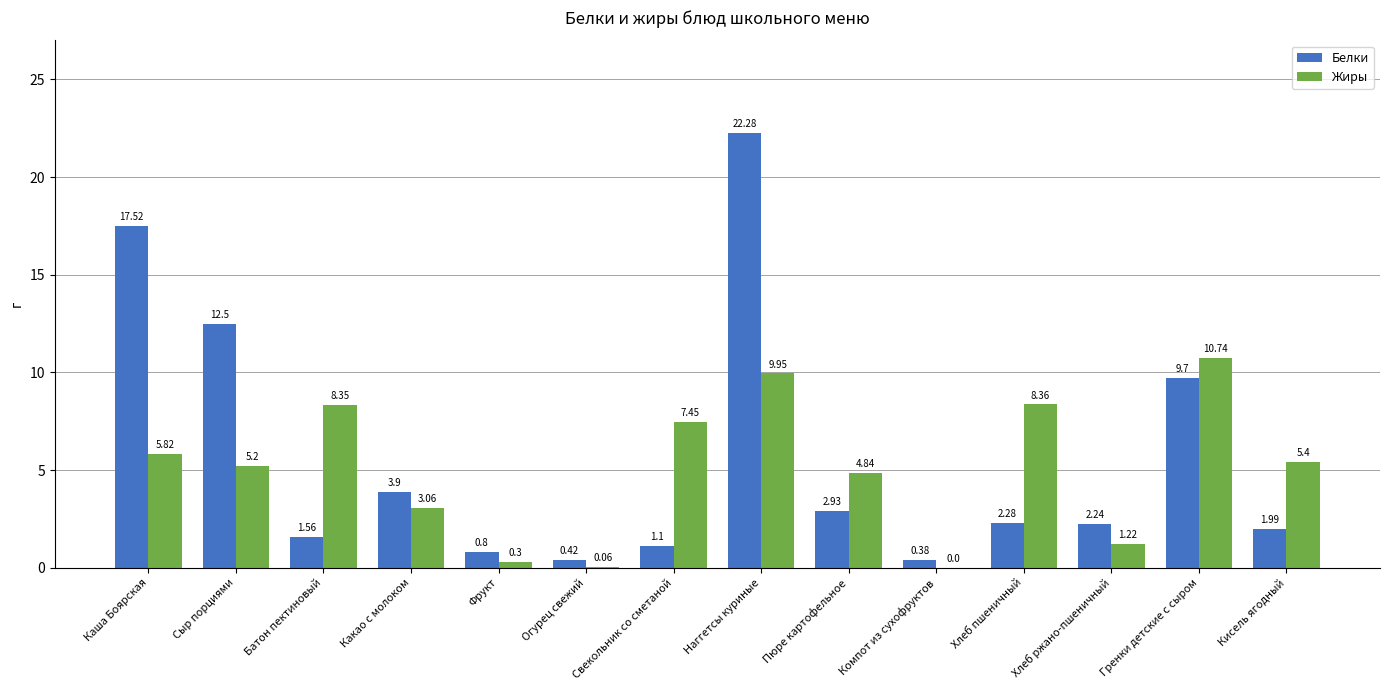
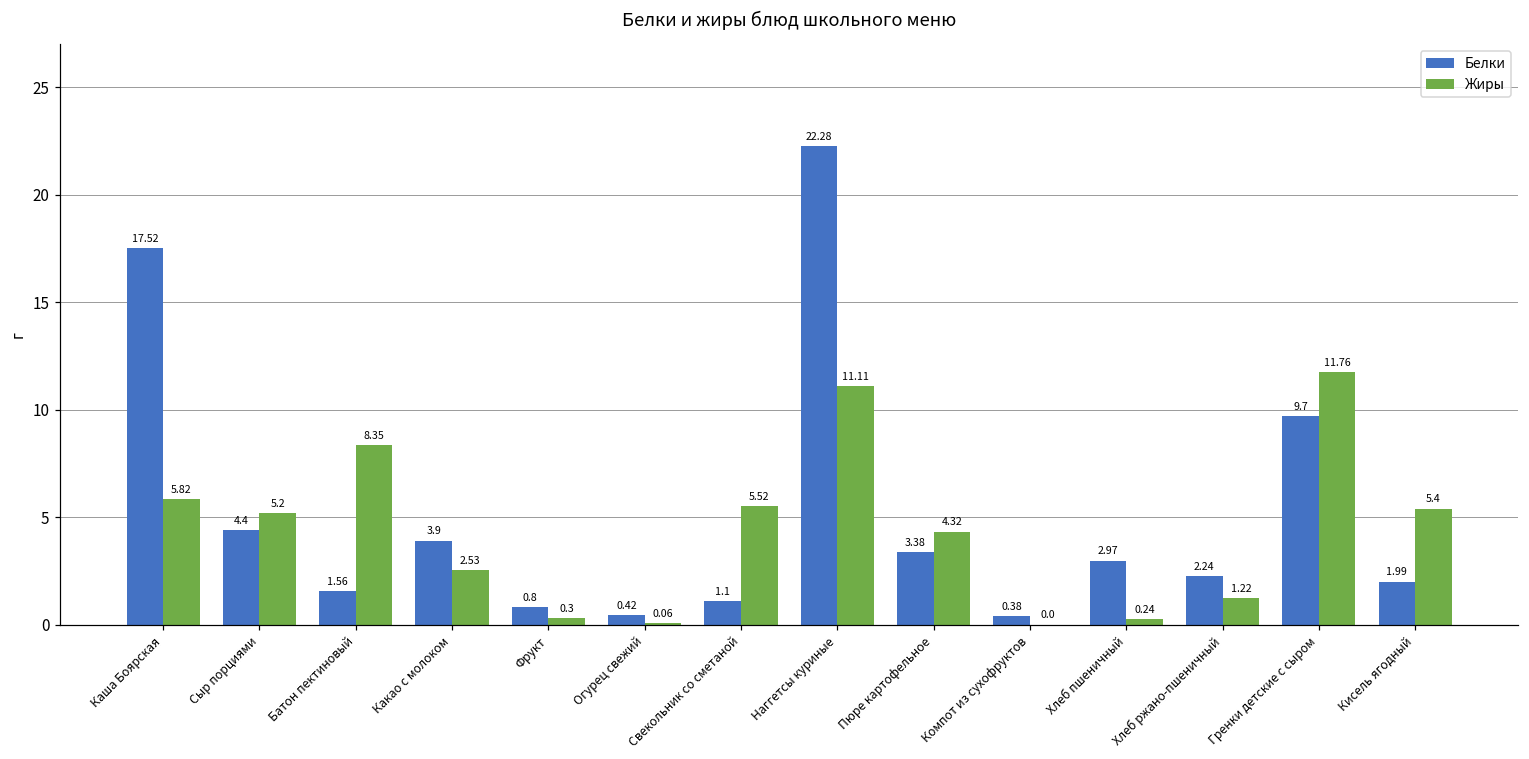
Белки, Сыр порциями: 12.5 -> 4.4
Жиры, Какао с молоком: 3.06 -> 2.53
Жиры, Свекольник со сметаной: 7.45 -> 5.52
Жиры, Наггетсы куриные: 9.95 -> 11.11
Белки, Пюре картофельное: 2.93 -> 3.38
Жиры, Пюре картофельное: 4.84 -> 4.32
Белки, Хлеб пшеничный: 2.28 -> 2.97
Жиры, Хлеб пшеничный: 8.36 -> 0.24
Жиры, Гренки детские с сыром: 10.74 -> 11.76
